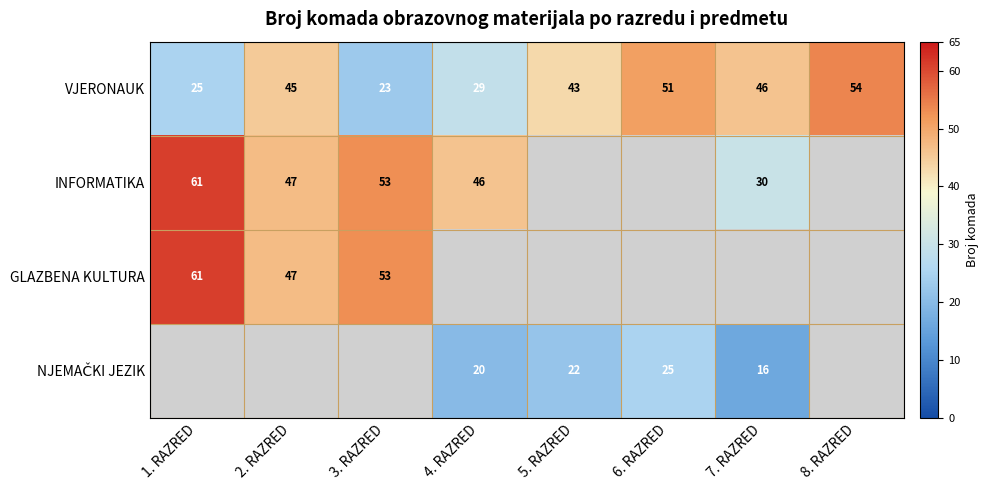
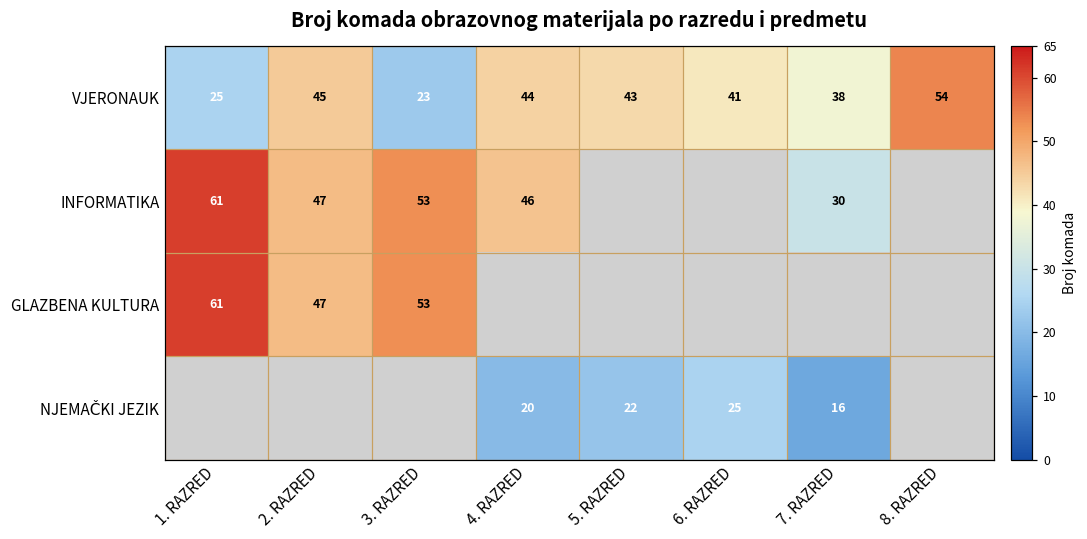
VJERONAUK, 4. RAZRED: 29 -> 44
VJERONAUK, 6. RAZRED: 51 -> 41
VJERONAUK, 7. RAZRED: 46 -> 38
